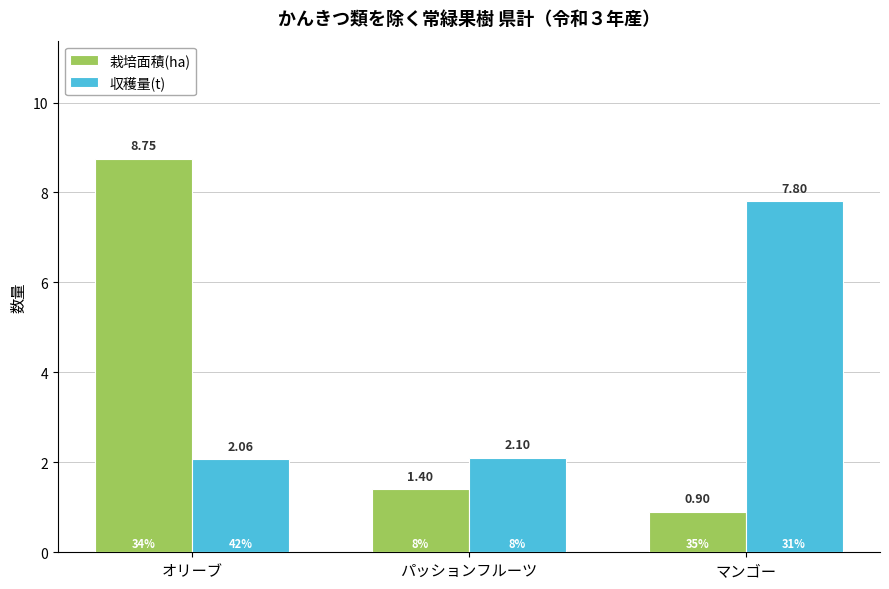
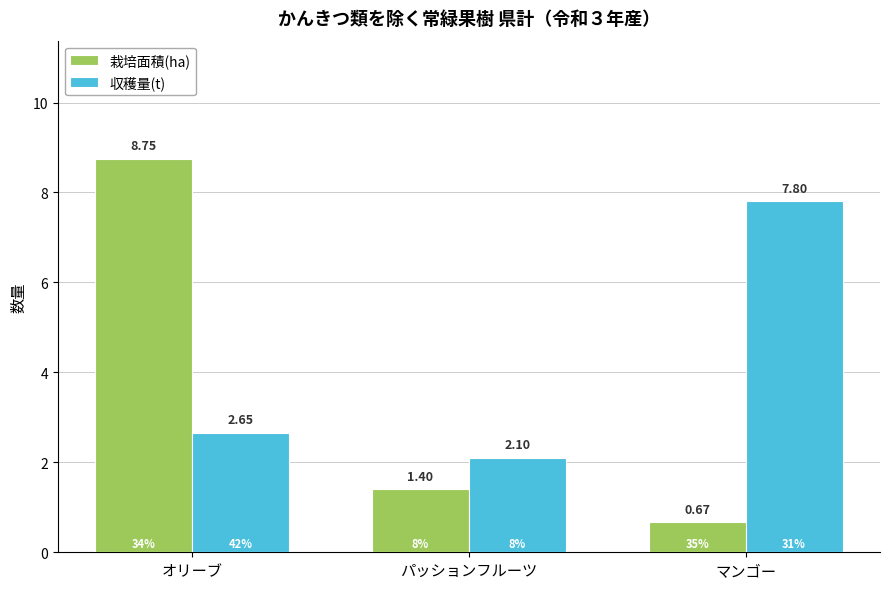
収穫量(t), オリーブ: 2.06 -> 2.65
栽培面積(ha), マンゴー: 0.90 -> 0.67
